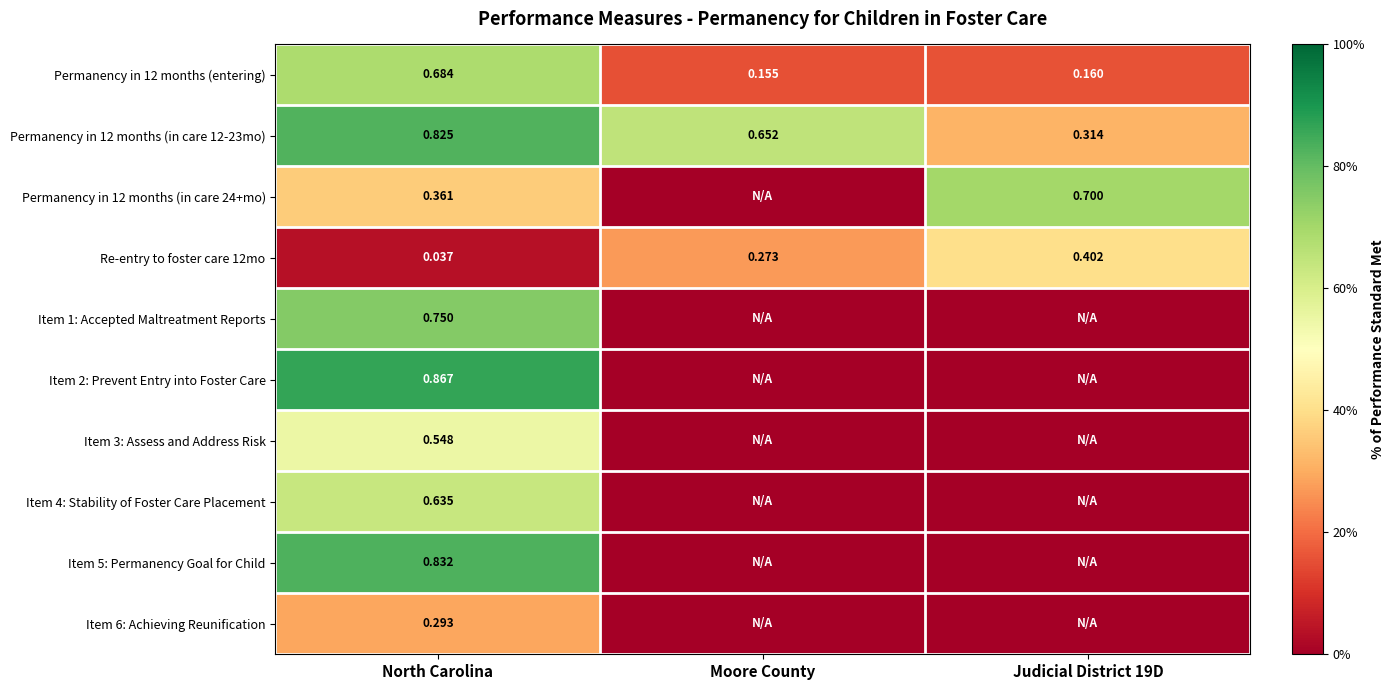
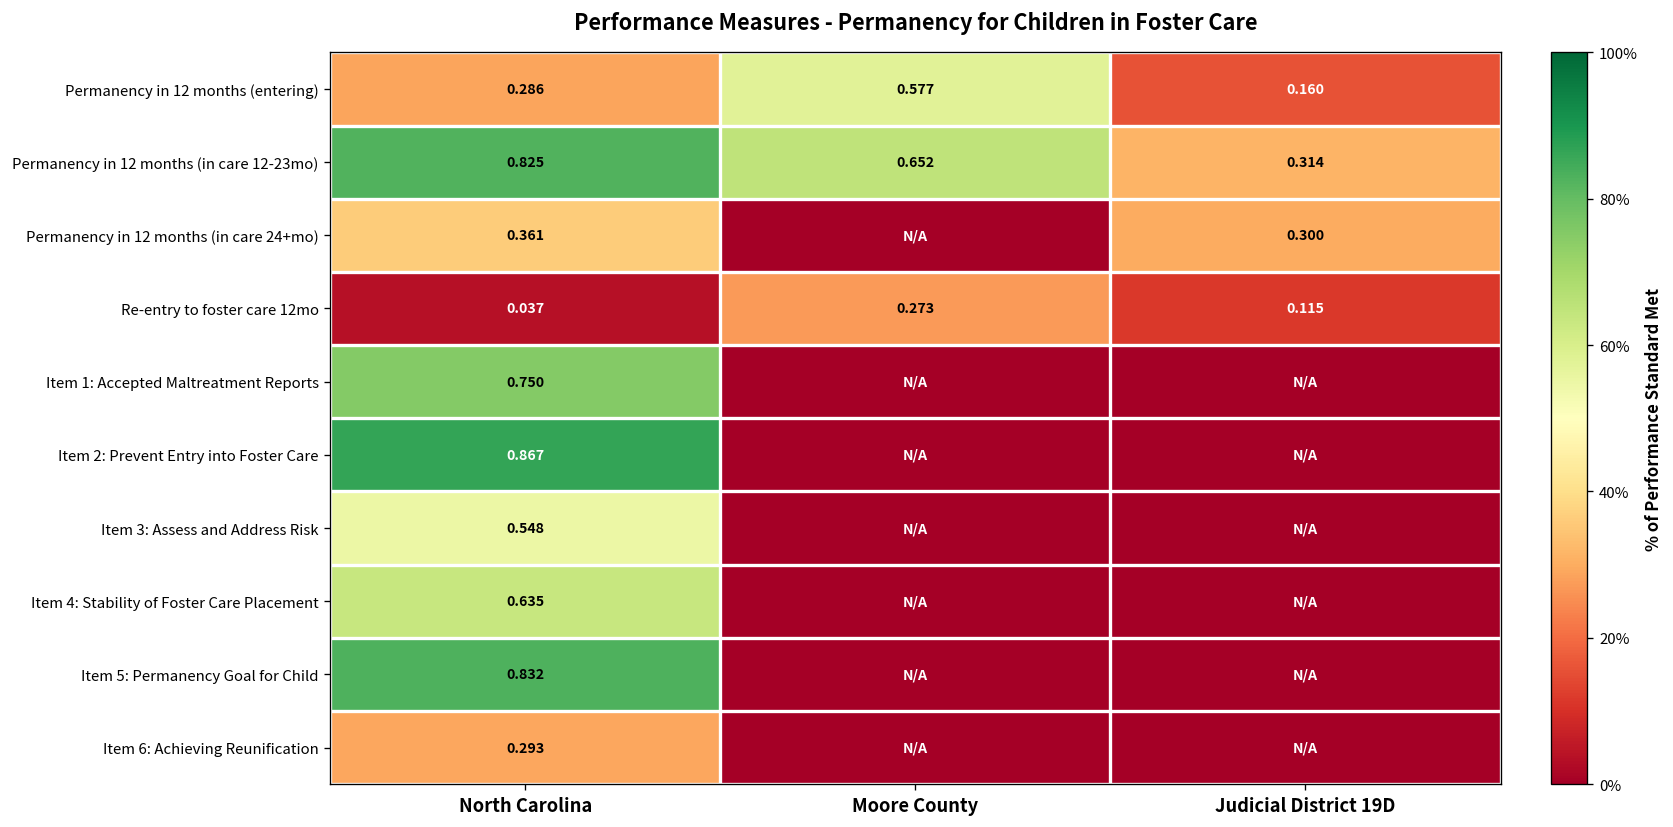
Permanency in 12 months (entering), North Carolina: 0.684 -> 0.286
Permanency in 12 months (entering), Moore County: 0.155 -> 0.577
Permanency in 12 months (in care 24+mo), Judicial District 19D: 0.700 -> 0.300
Re-entry to foster care 12mo, Judicial District 19D: 0.402 -> 0.115
